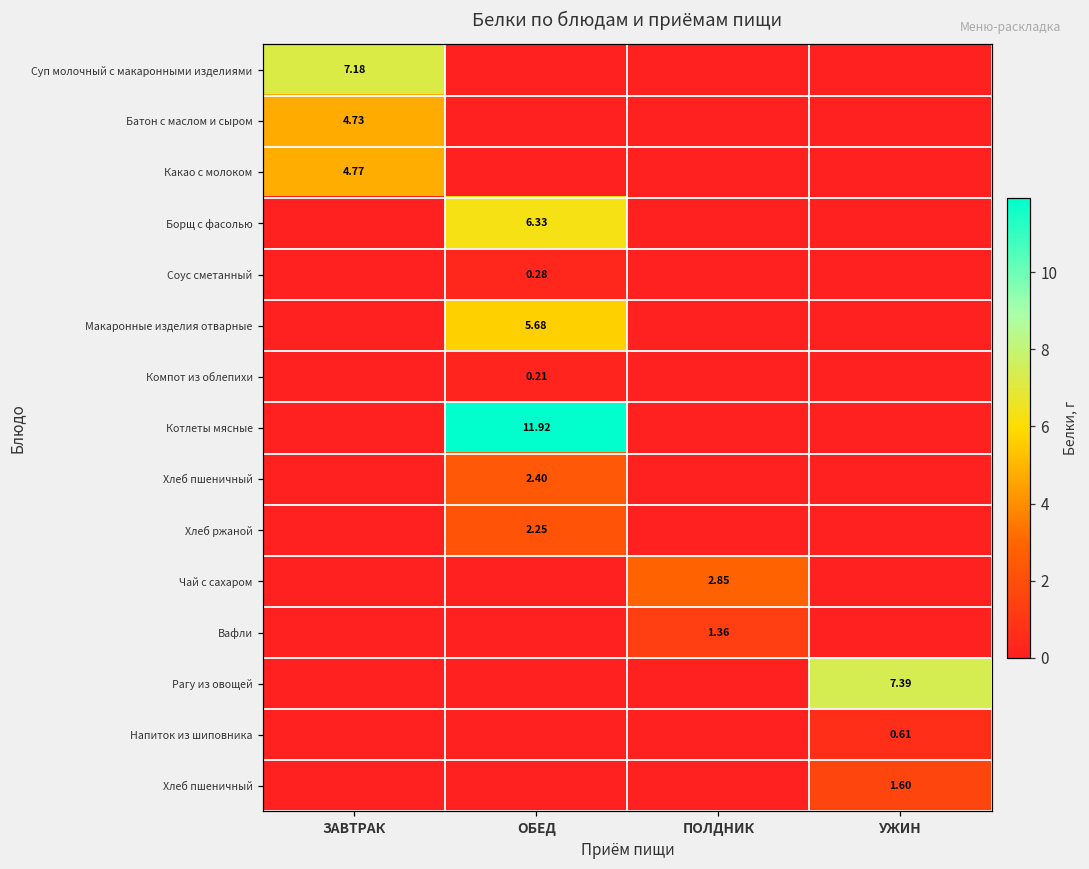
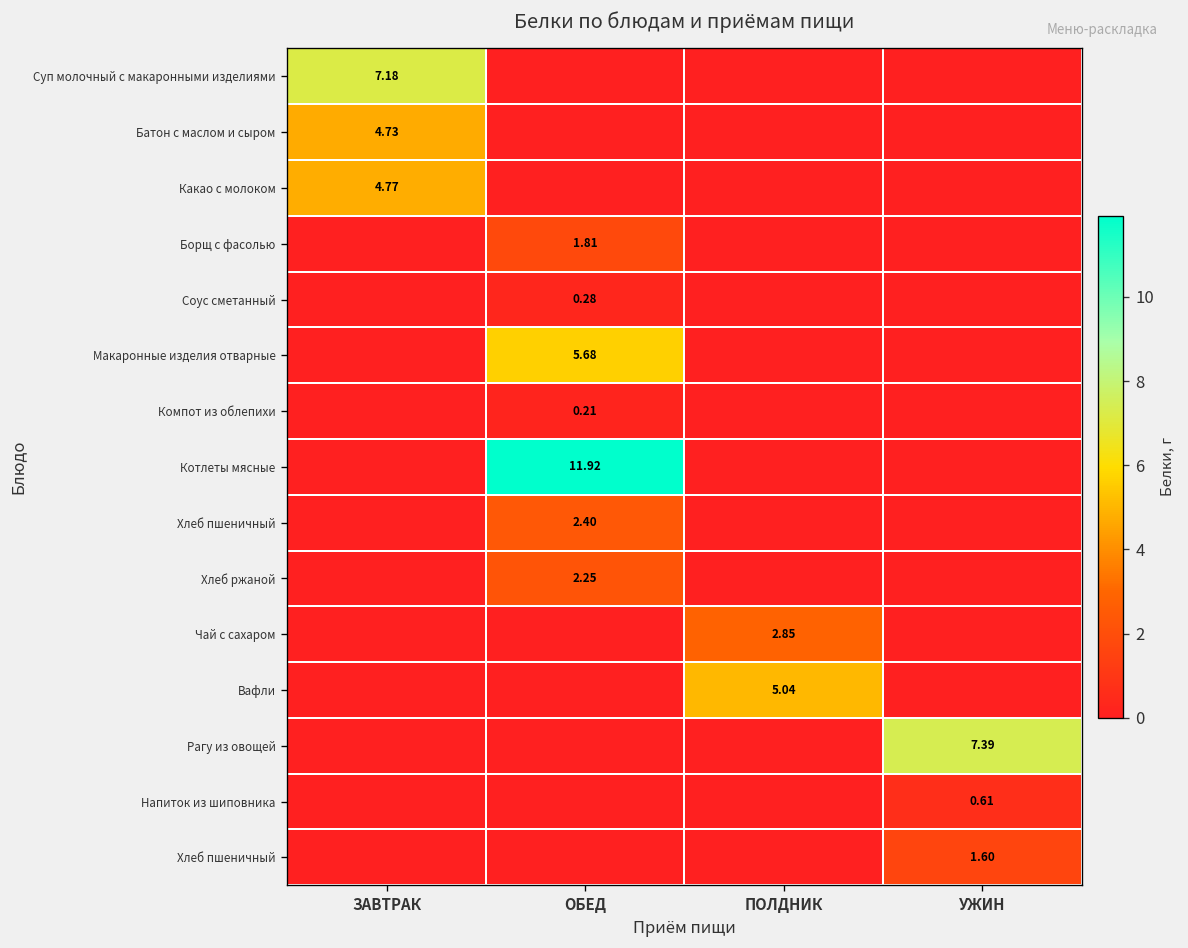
Борщ с фасолью, ОБЕД: 6.33 -> 1.81
Вафли, ПОЛДНИК: 1.36 -> 5.04
